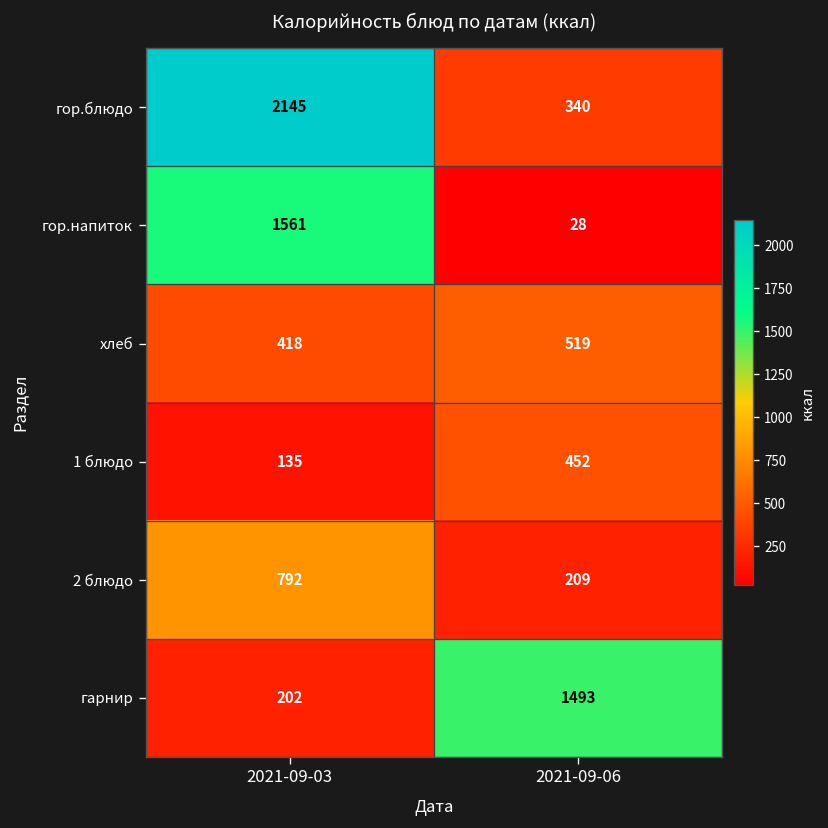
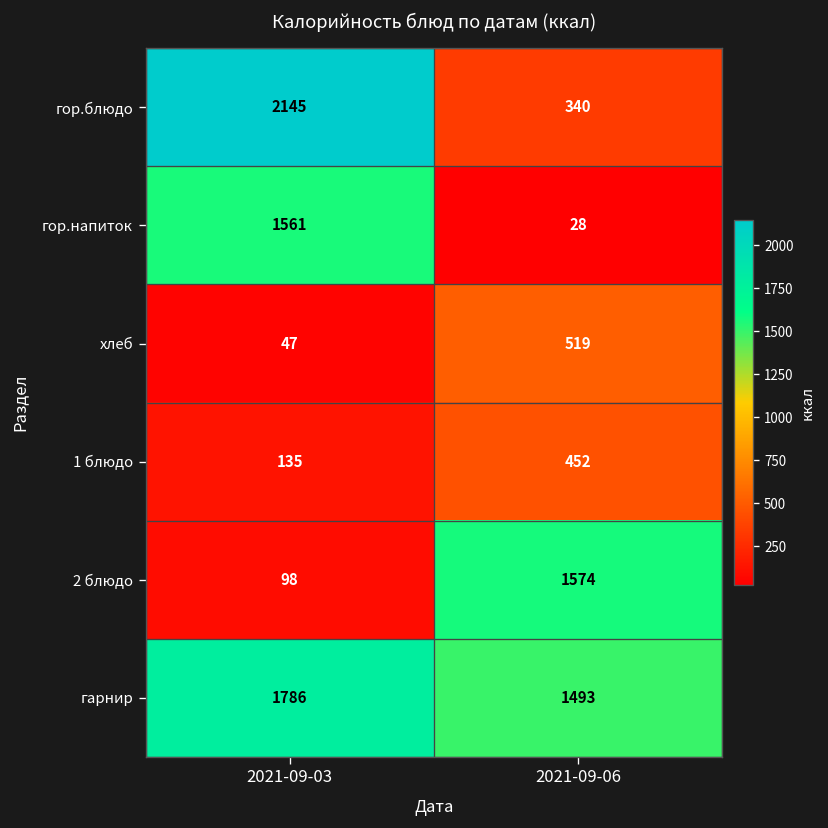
хлеб, 2021-09-03: 418 -> 47
2 блюдо, 2021-09-03: 792 -> 98
2 блюдо, 2021-09-06: 209 -> 1574
гарнир, 2021-09-03: 202 -> 1786
